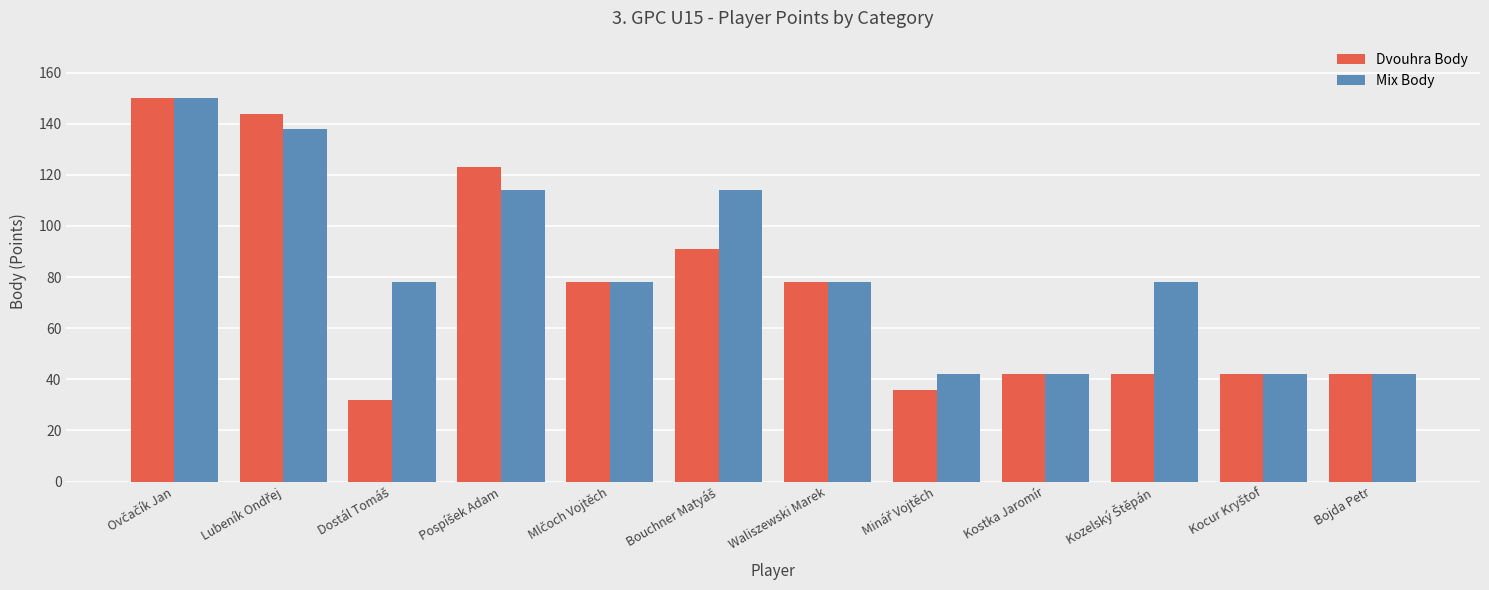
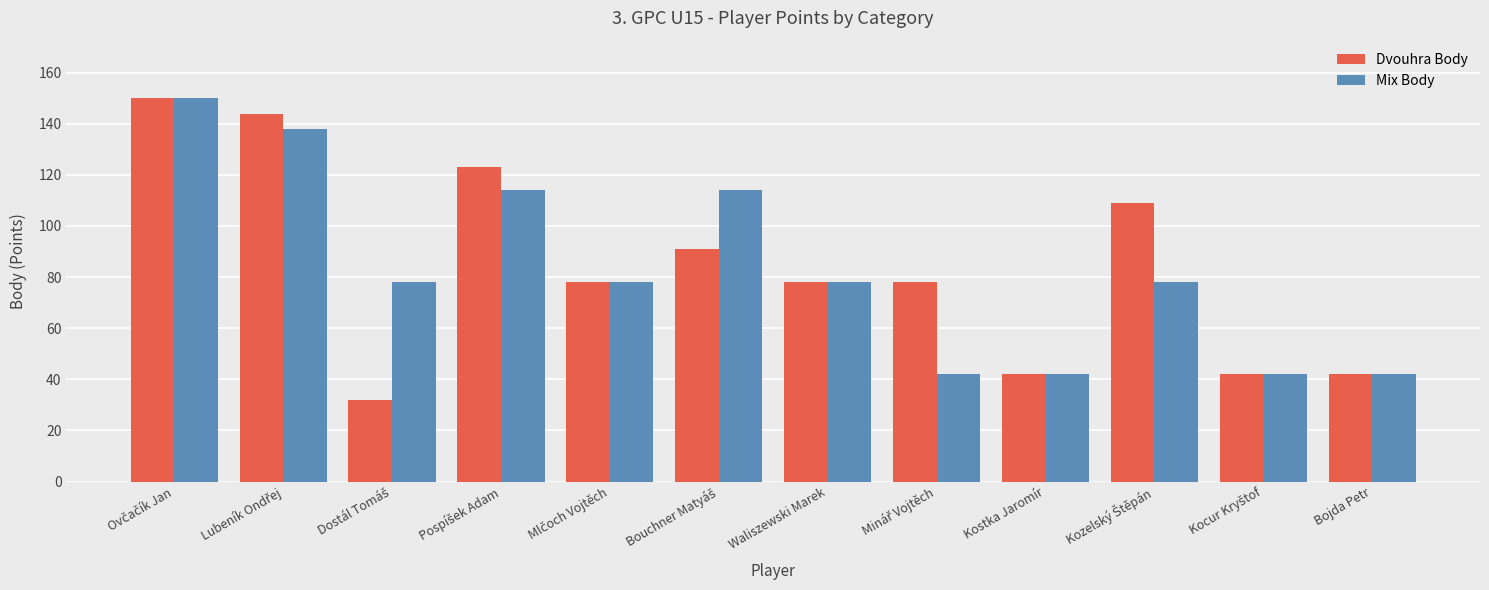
Dvouhra Body, Minář Vojtěch: 36 -> 78
Dvouhra Body, Kozelský Štěpán: 42 -> 109
